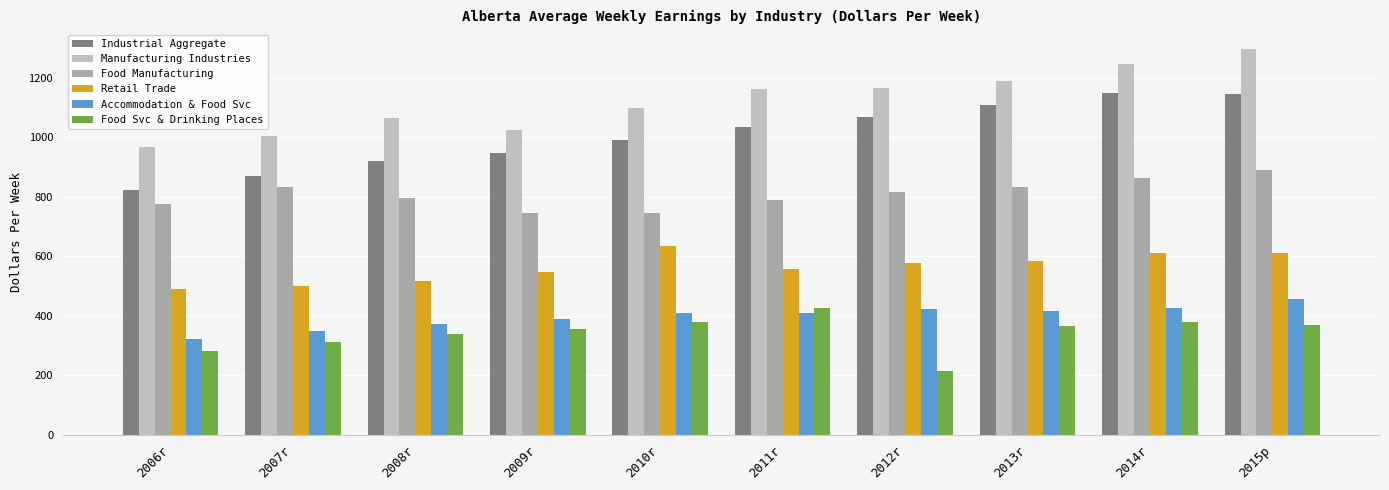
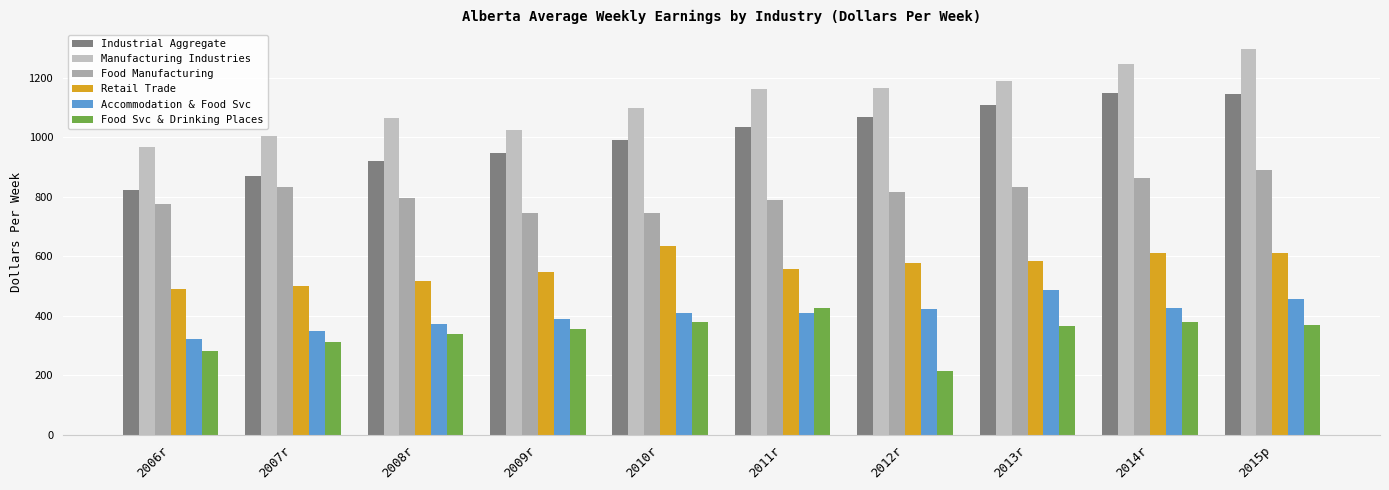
Accommodation & Food Svc, 2013r: 420 -> 490
